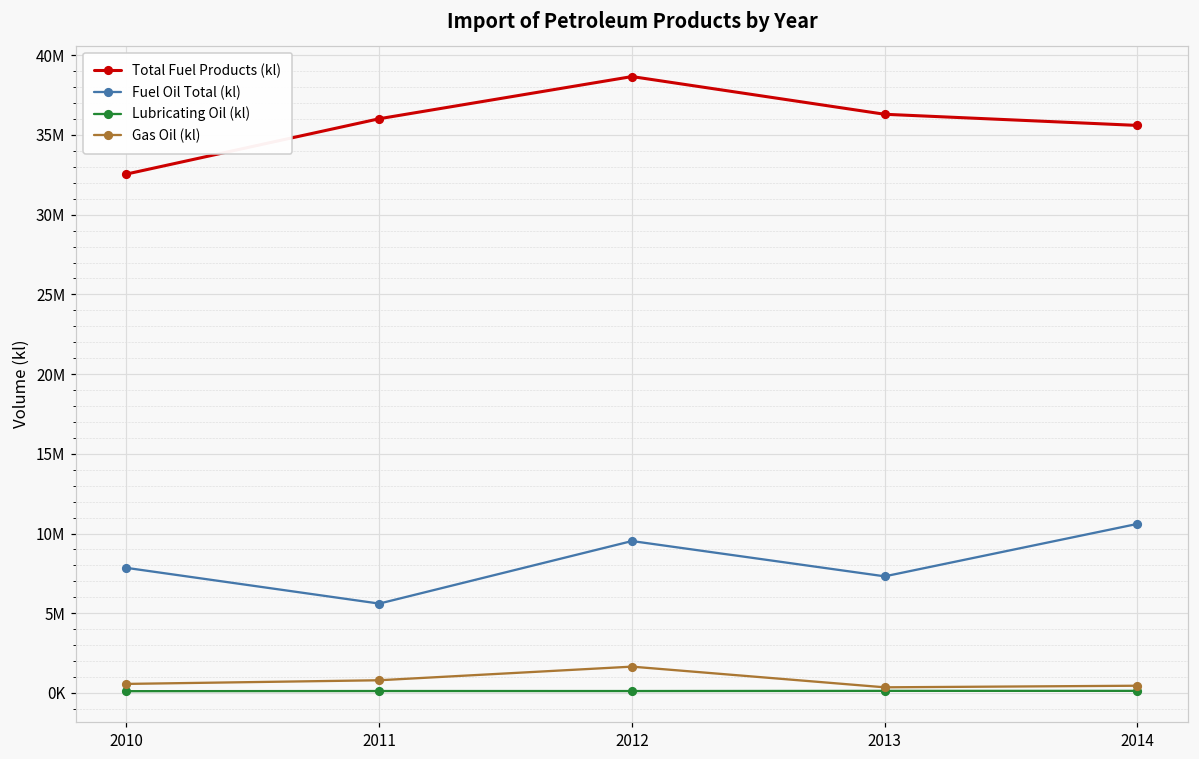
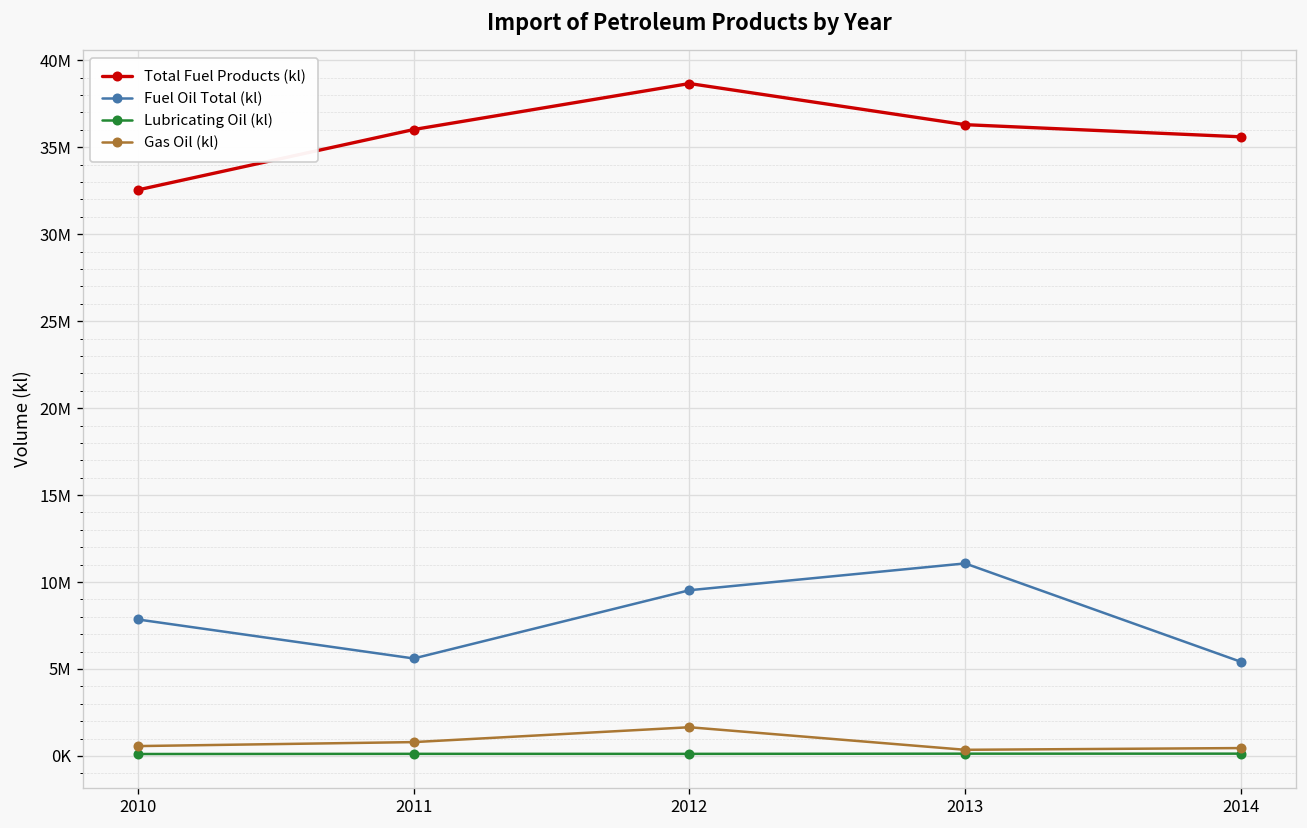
Fuel Oil Total (kl), 2013: 7300000 -> 11100000
Fuel Oil Total (kl), 2014: 10600000 -> 5400000
